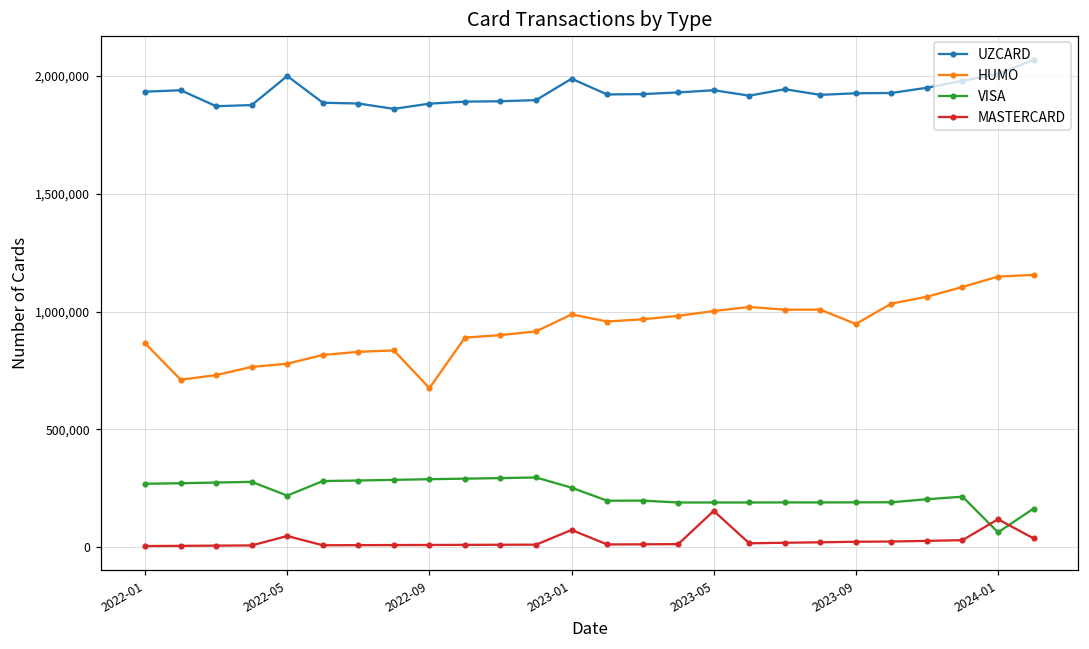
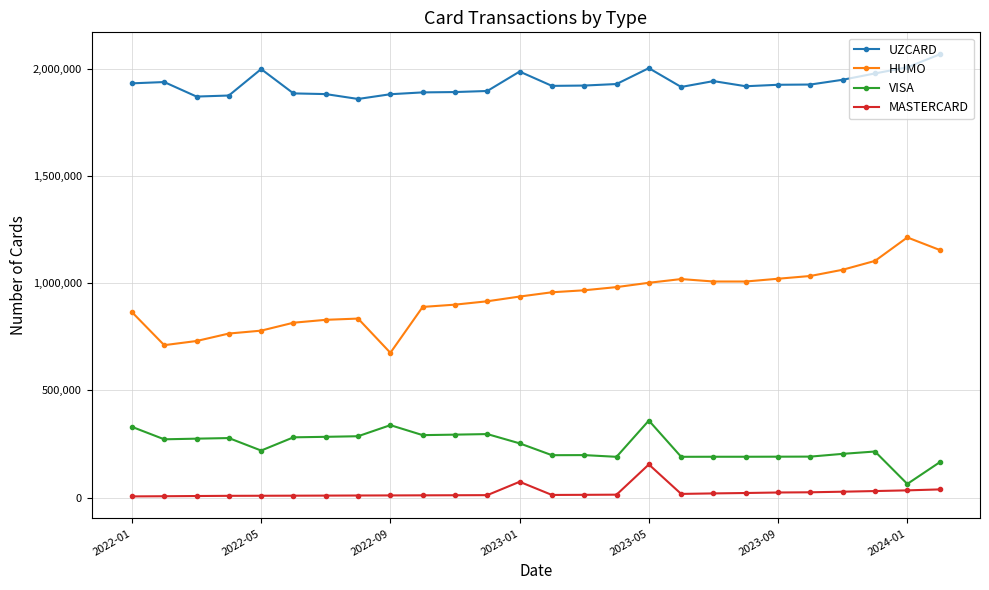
VISA, 2022-01: 270,000 -> 330,000
MASTERCARD, 2022-05: 50,000 -> 10,000
VISA, 2022-09: 290,000 -> 340,000
HUMO, 2023-01: 990,000 -> 940,000
UZCARD, 2023-05: 1,940,000 -> 2,000,000
VISA, 2023-05: 190,000 -> 360,000
HUMO, 2023-09: 950,000 -> 1,020,000
HUMO, 2024-01: 1,150,000 -> 1,210,000
MASTERCARD, 2024-01: 120,000 -> 30,000
